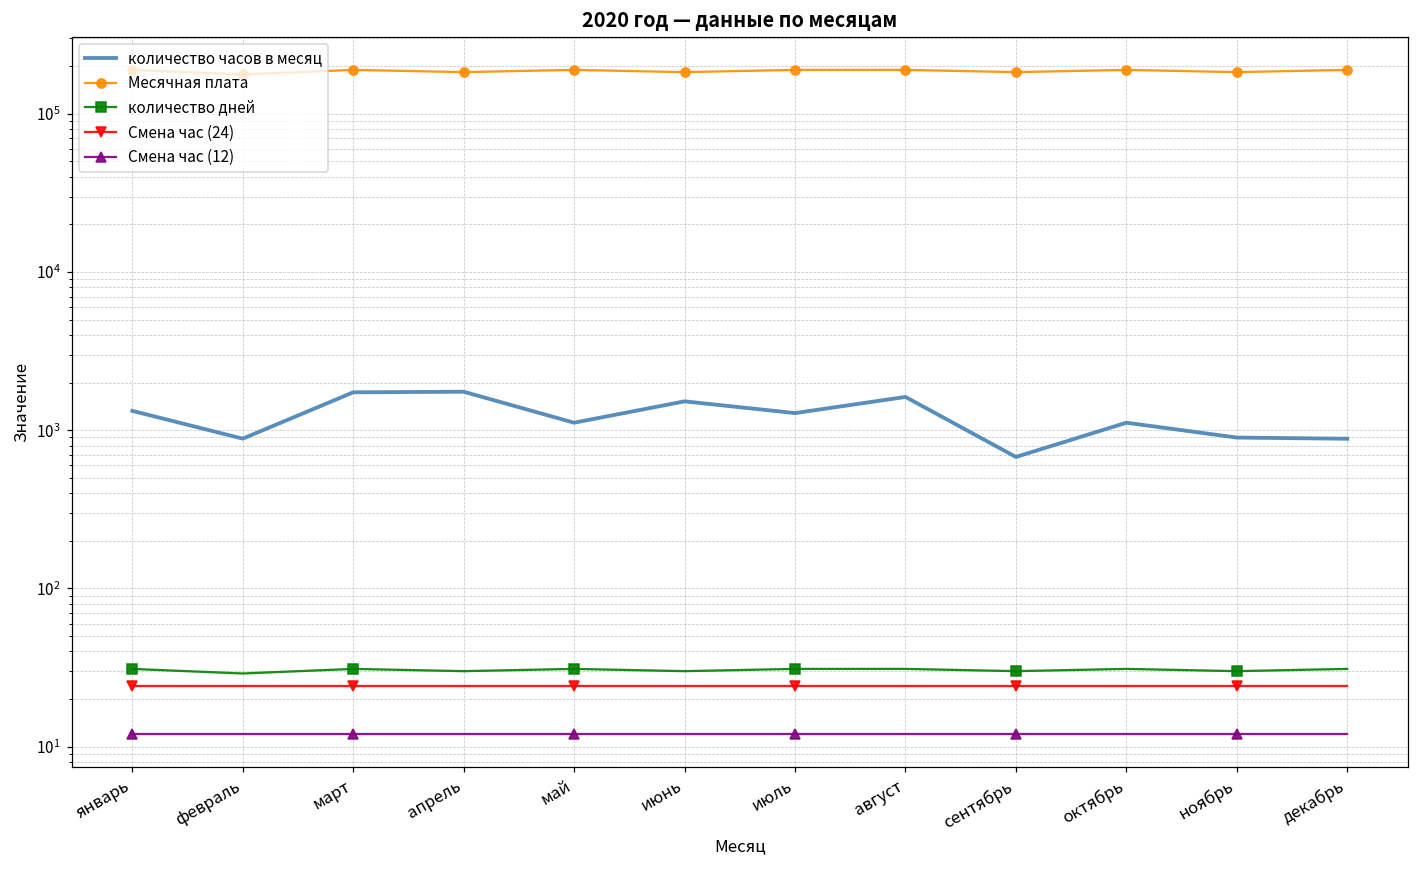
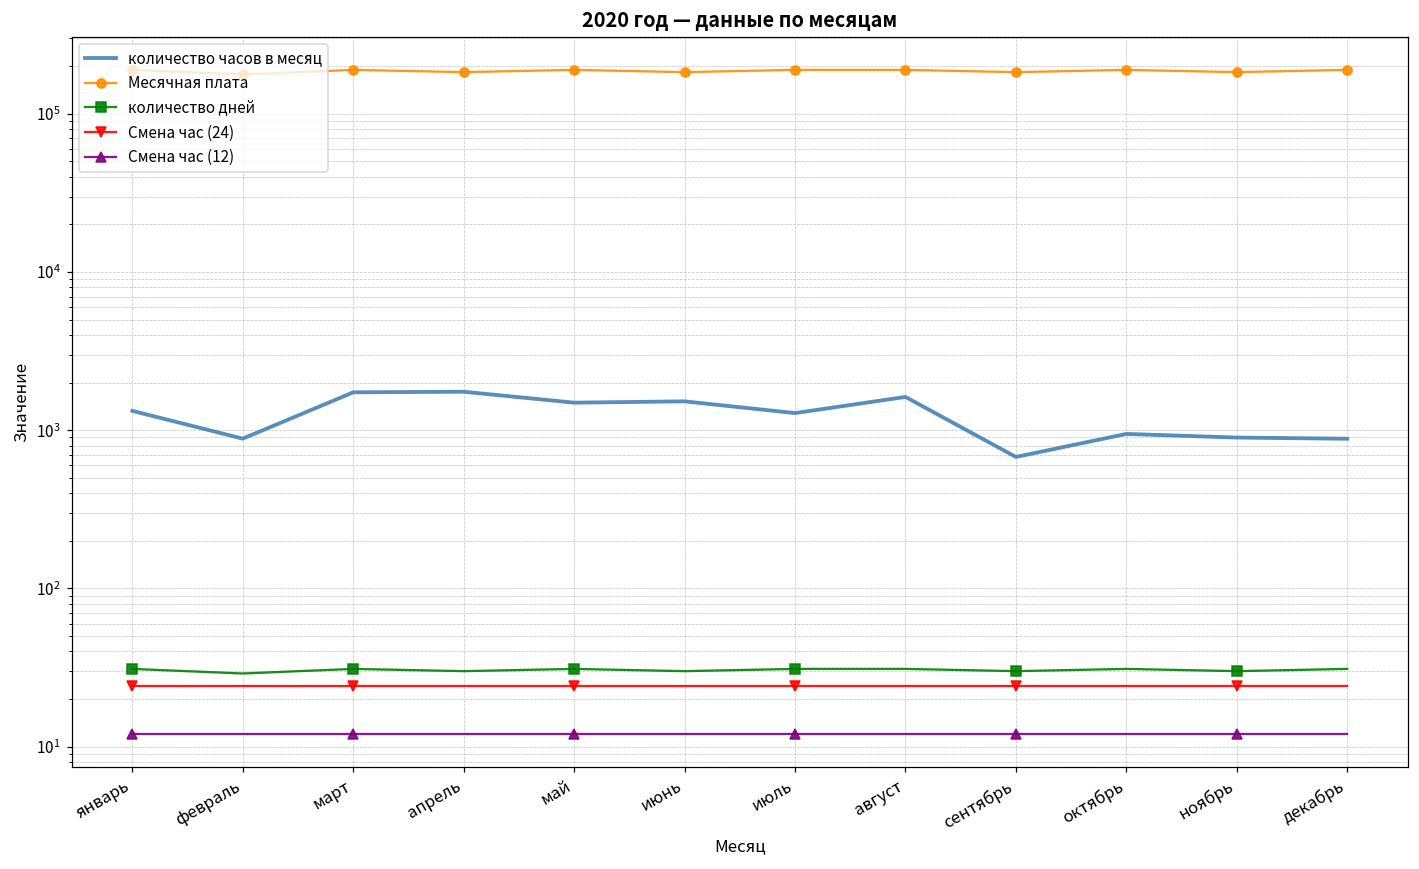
количество часов в месяц, май: 1100 -> 1500
количество часов в месяц, октябрь: 1100 -> 900
